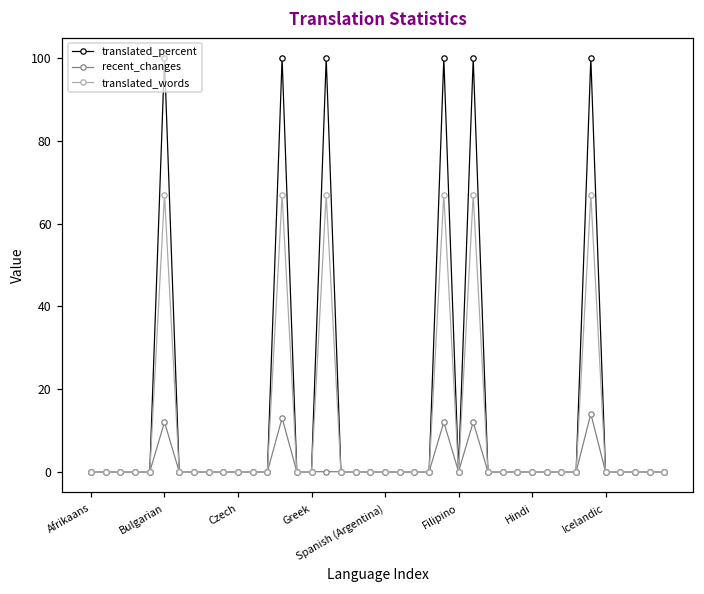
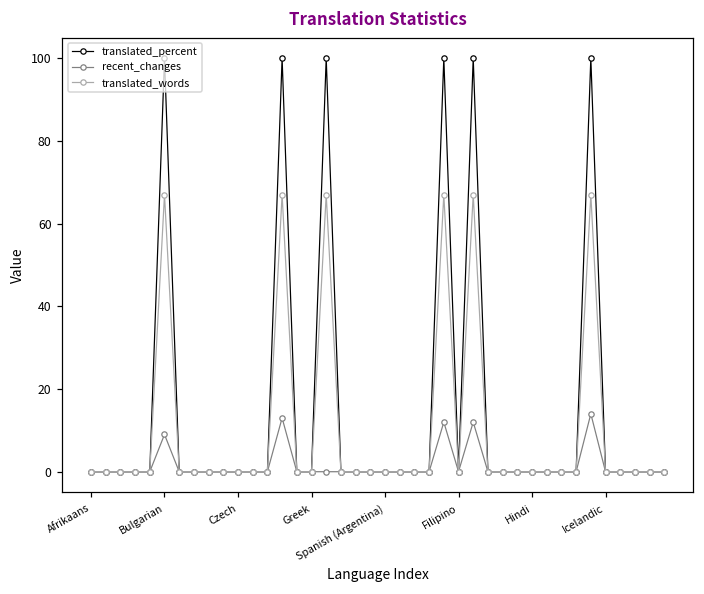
recent_changes, Bulgarian: 12 -> 9
